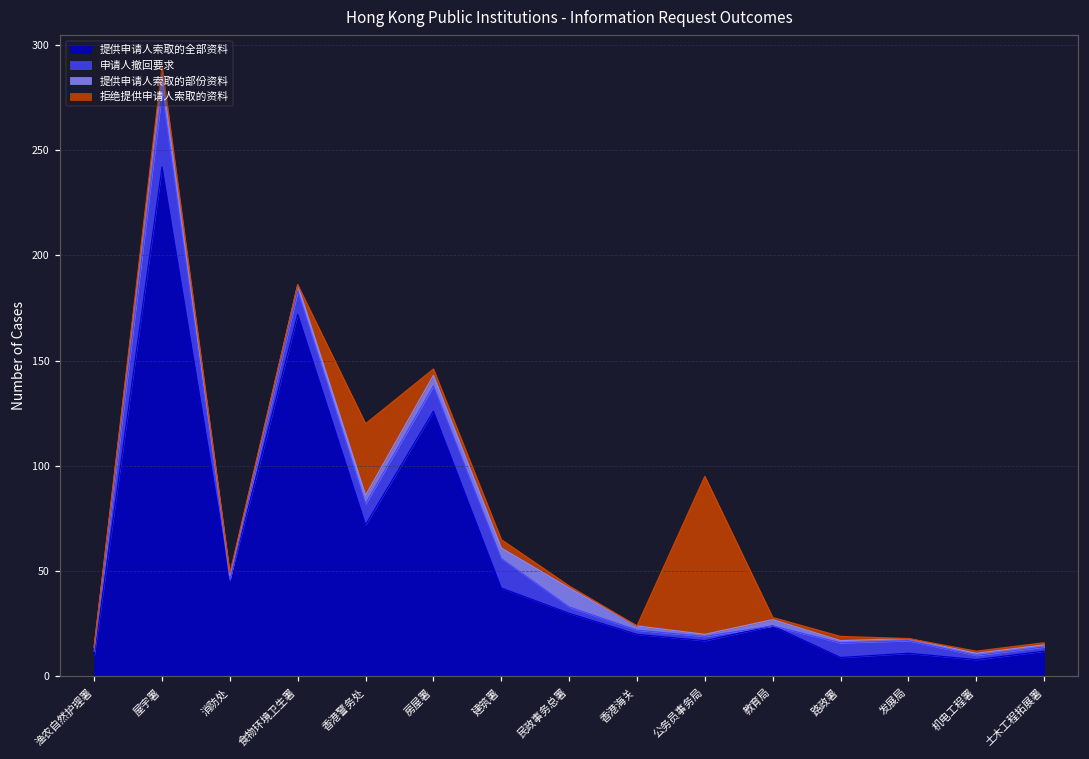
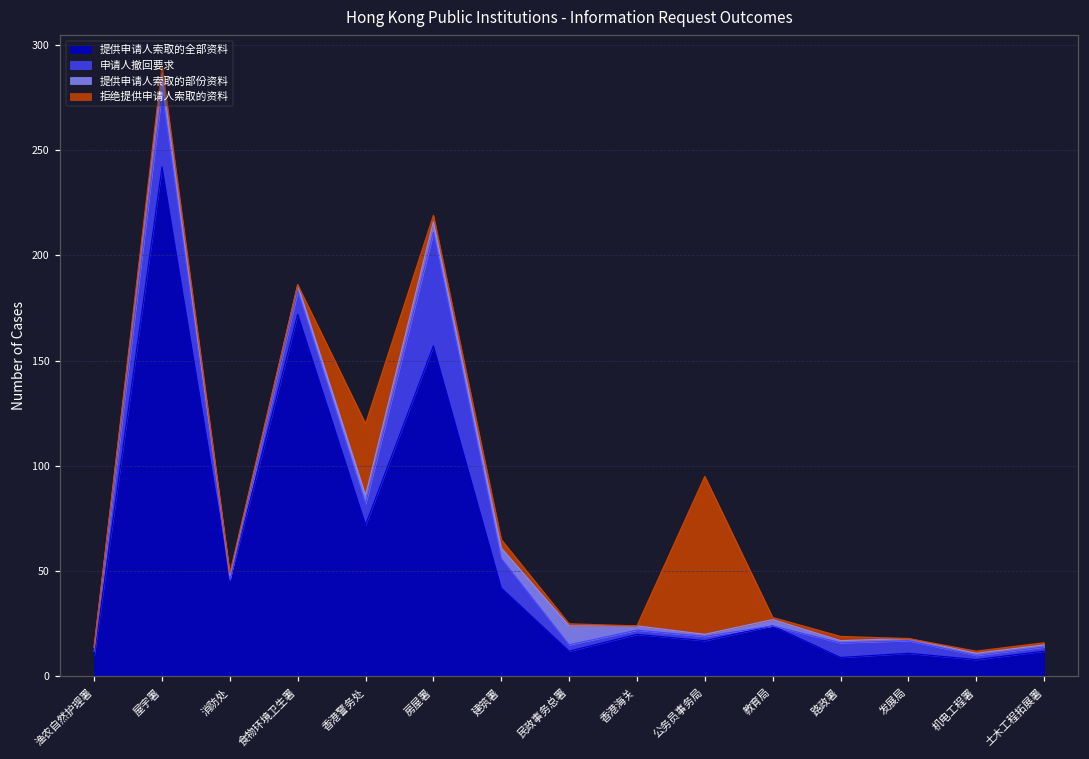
提供申请人索取的全部资料, 房屋署: 126 -> 157
申请人撤回要求, 房屋署: 12 -> 54
提供申请人索取的全部资料, 民政事务总署: 30 -> 12
